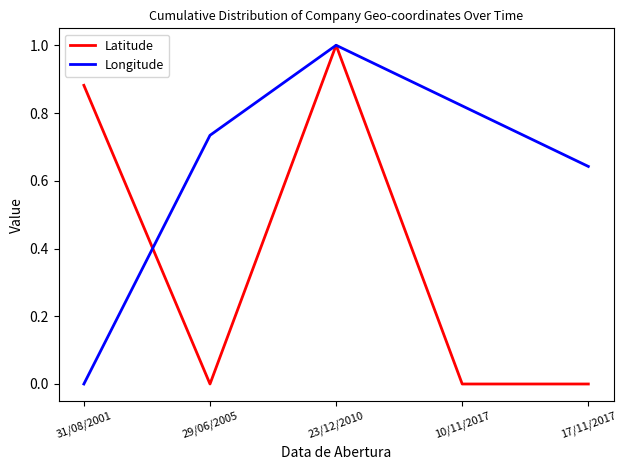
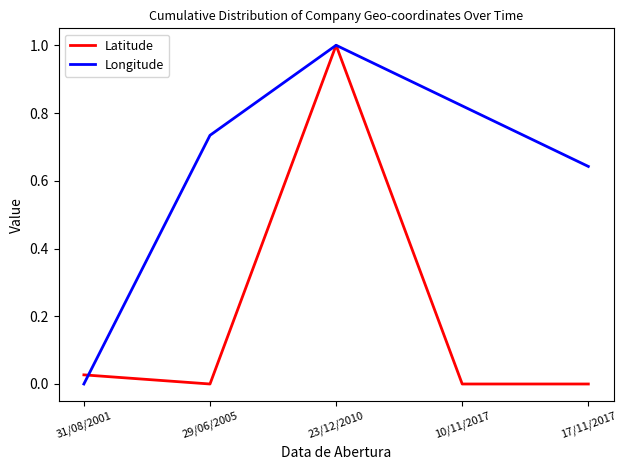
Latitude, 31/08/2001: 0.88 -> 0.03
